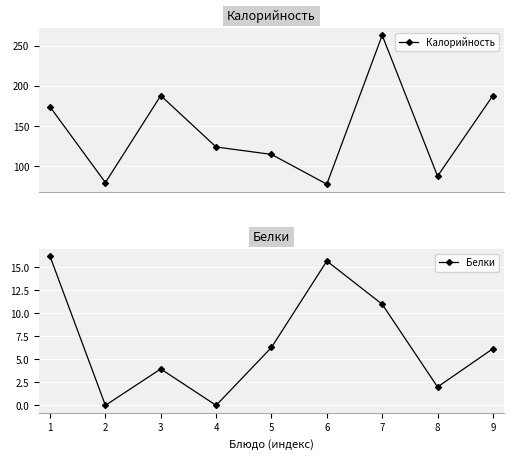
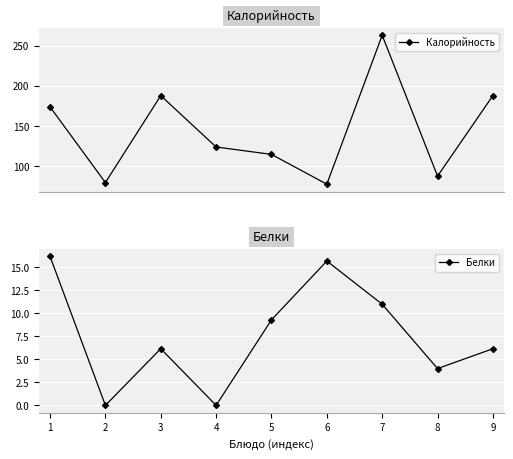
Белки, 3: 4 -> 6
Белки, 5: 6 -> 9
Белки, 8: 2 -> 4
